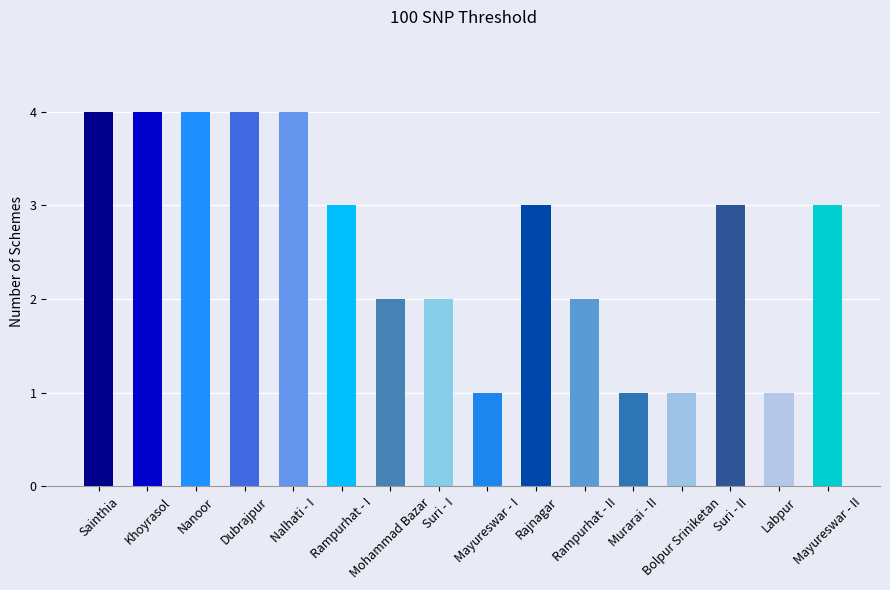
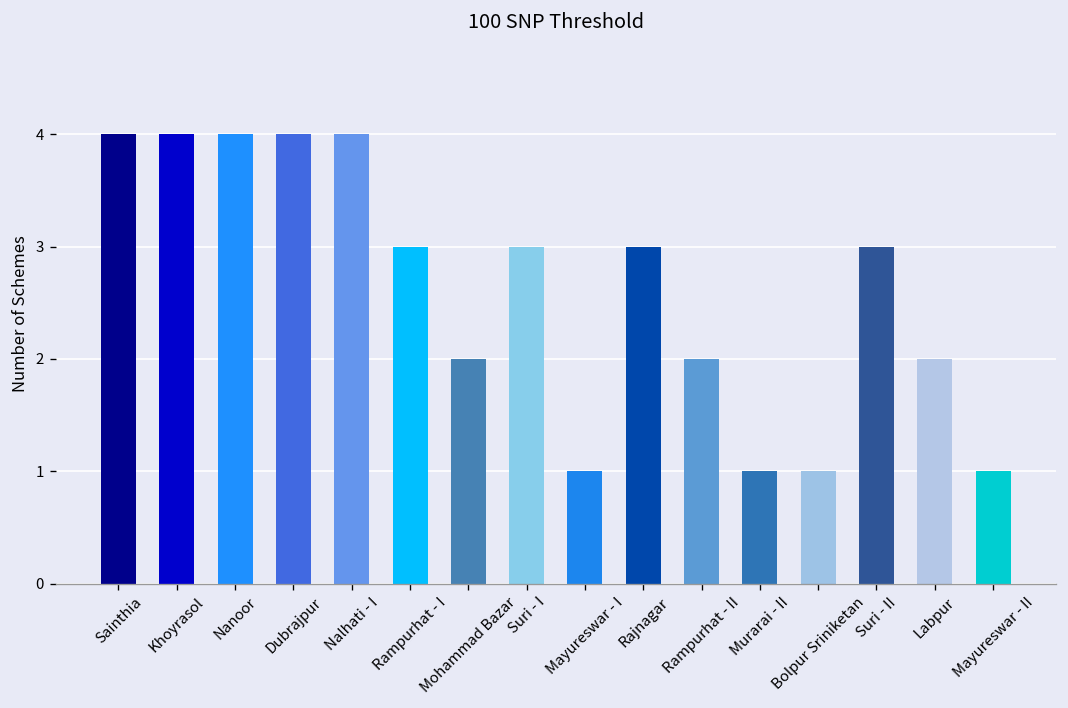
Suri - I: 2 -> 3
Labpur: 1 -> 2
Mayureswar - II: 3 -> 1
